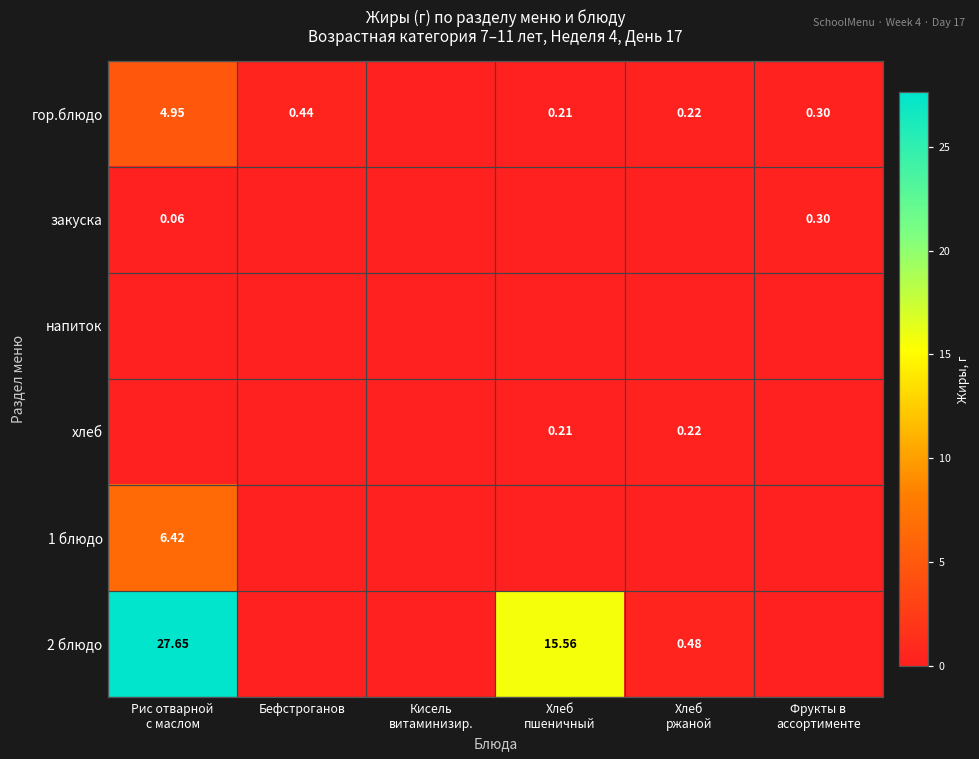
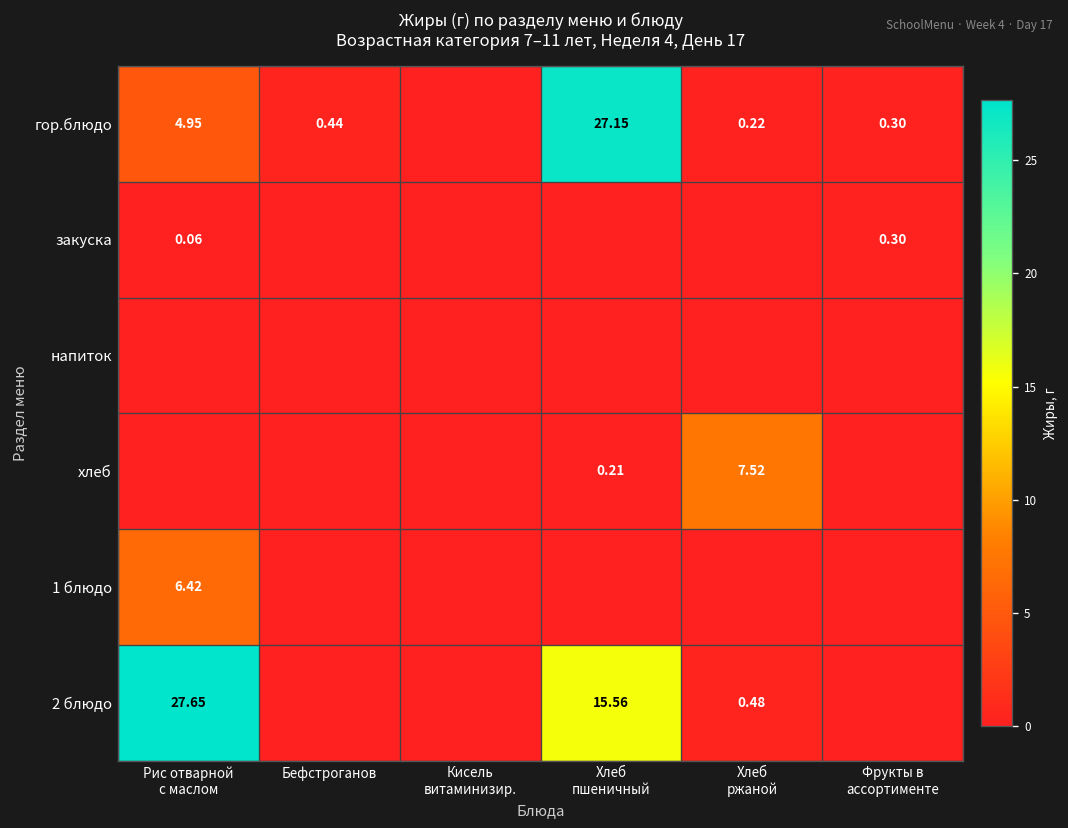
гор.блюдо, Хлеб пшеничный: 0.21 -> 27.15
хлеб, Хлеб ржаной: 0.22 -> 7.52
